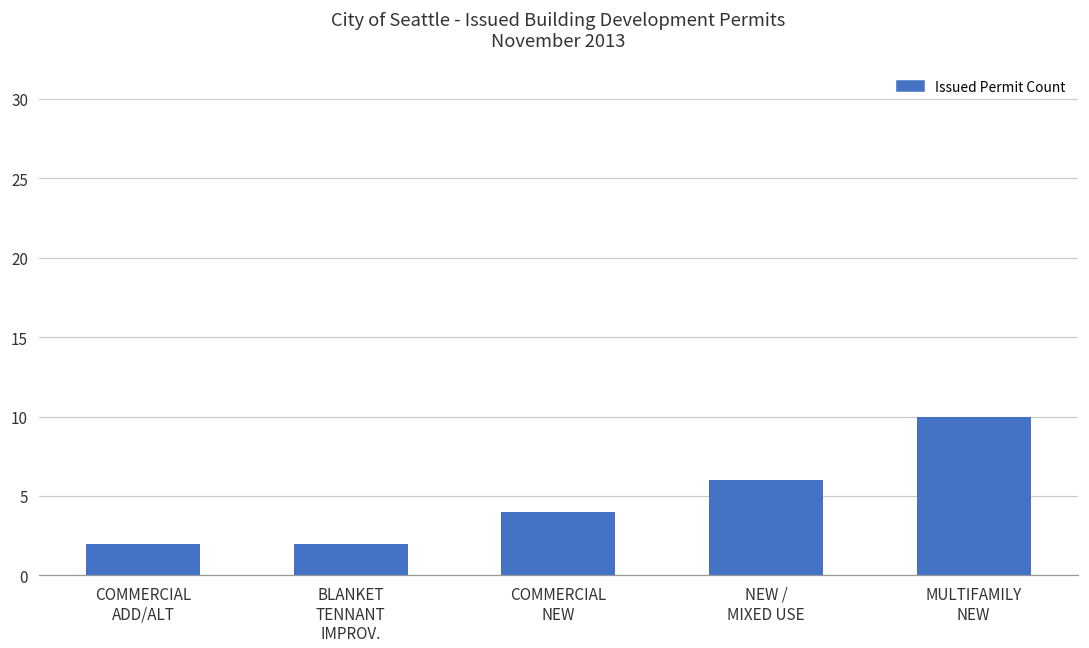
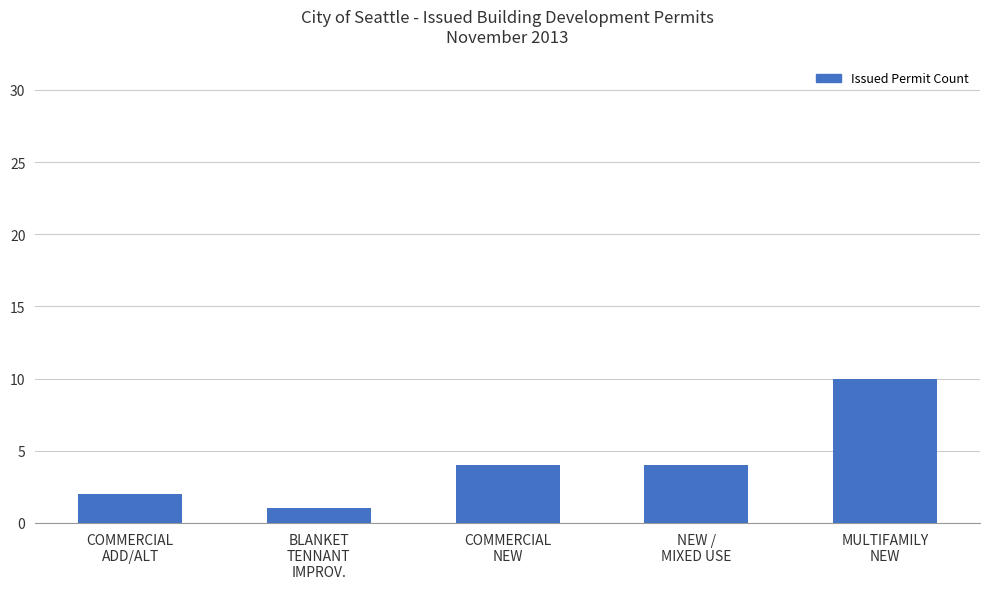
BLANKET TENNANT IMPROV.: 2 -> 1
NEW / MIXED USE: 6 -> 4
